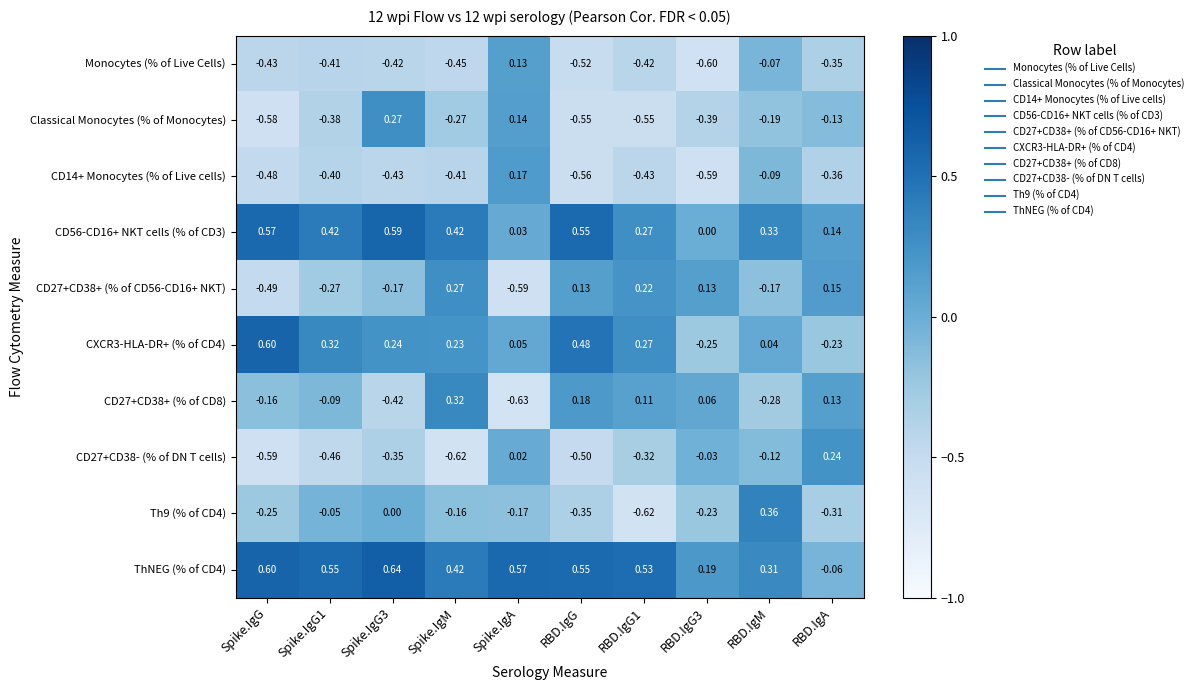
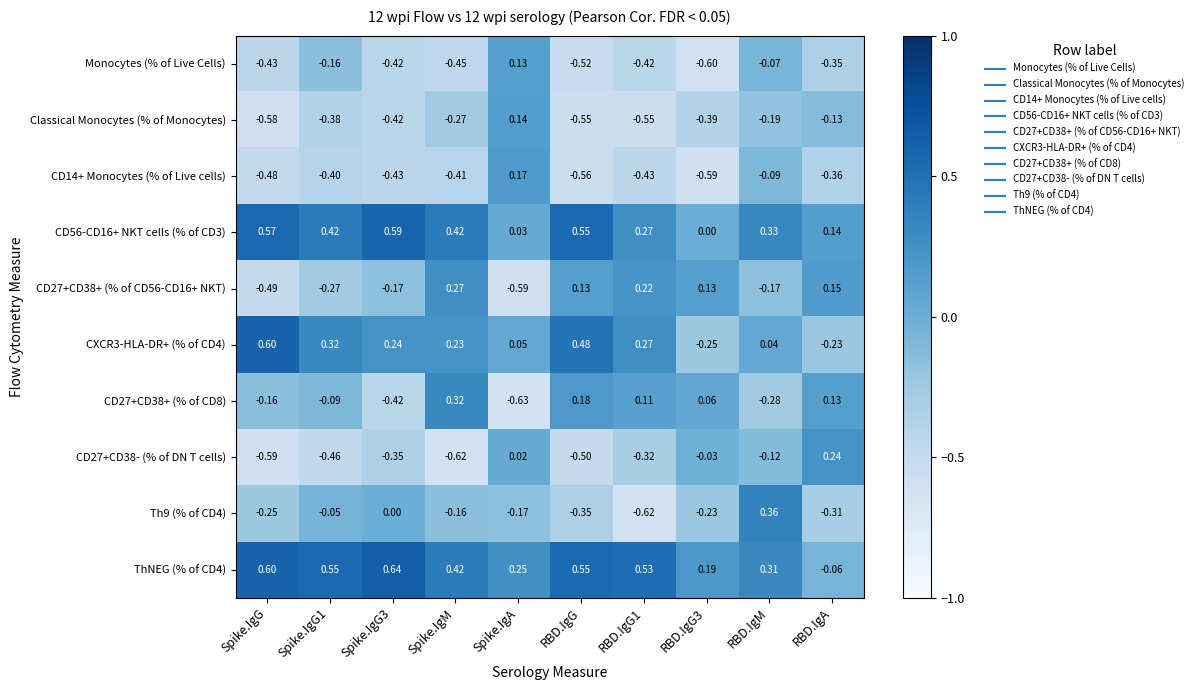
Monocytes (% of Live Cells), Spike.IgG1: -0.41 -> -0.16
Classical Monocytes (% of Monocytes), Spike.IgG3: 0.27 -> -0.42
ThNEG (% of CD4), Spike.IgA: 0.57 -> 0.25
